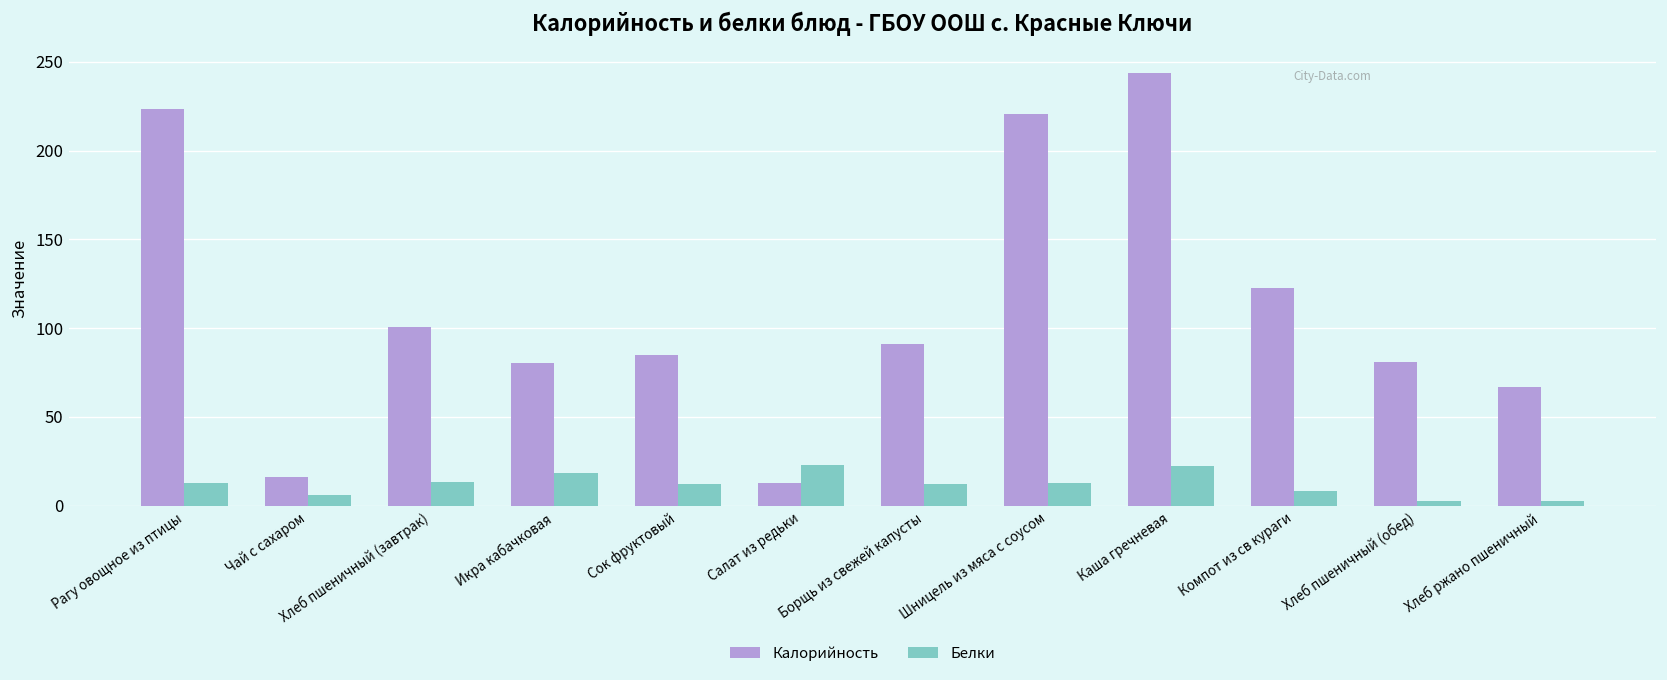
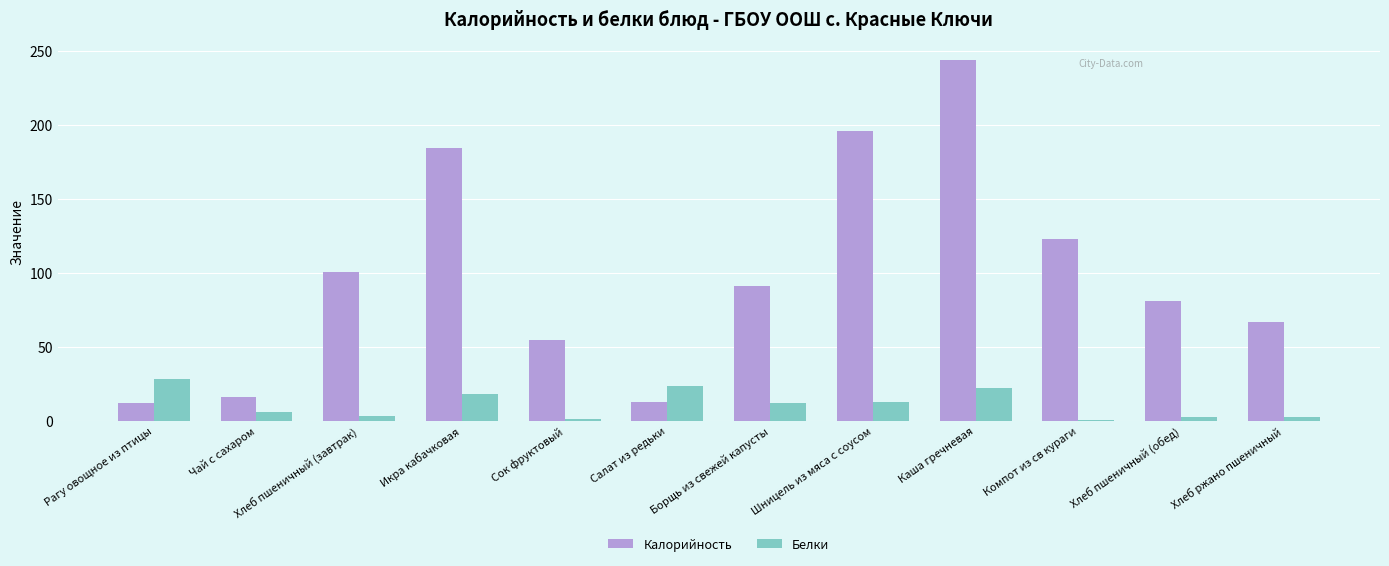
Калорийность, Рагу овощное из птицы: 223 -> 12
Белки, Рагу овощное из птицы: 13 -> 28
Белки, Хлеб пшеничный (завтрак): 13 -> 3
Калорийность, Икра кабачковая: 80 -> 184
Калорийность, Сок фруктовый: 85 -> 55
Белки, Сок фруктовый: 12 -> 1
Калорийность, Шницель из мяса с соусом: 221 -> 196
Белки, Компот из св кураги: 8 -> 0
